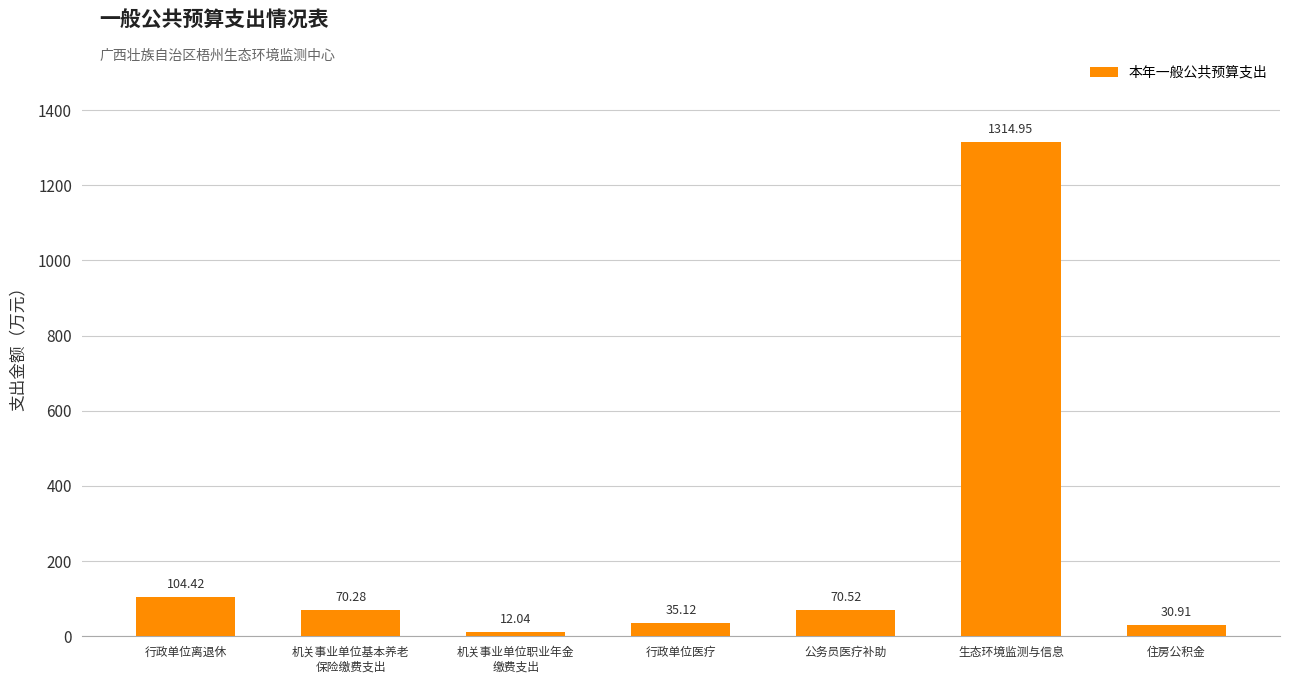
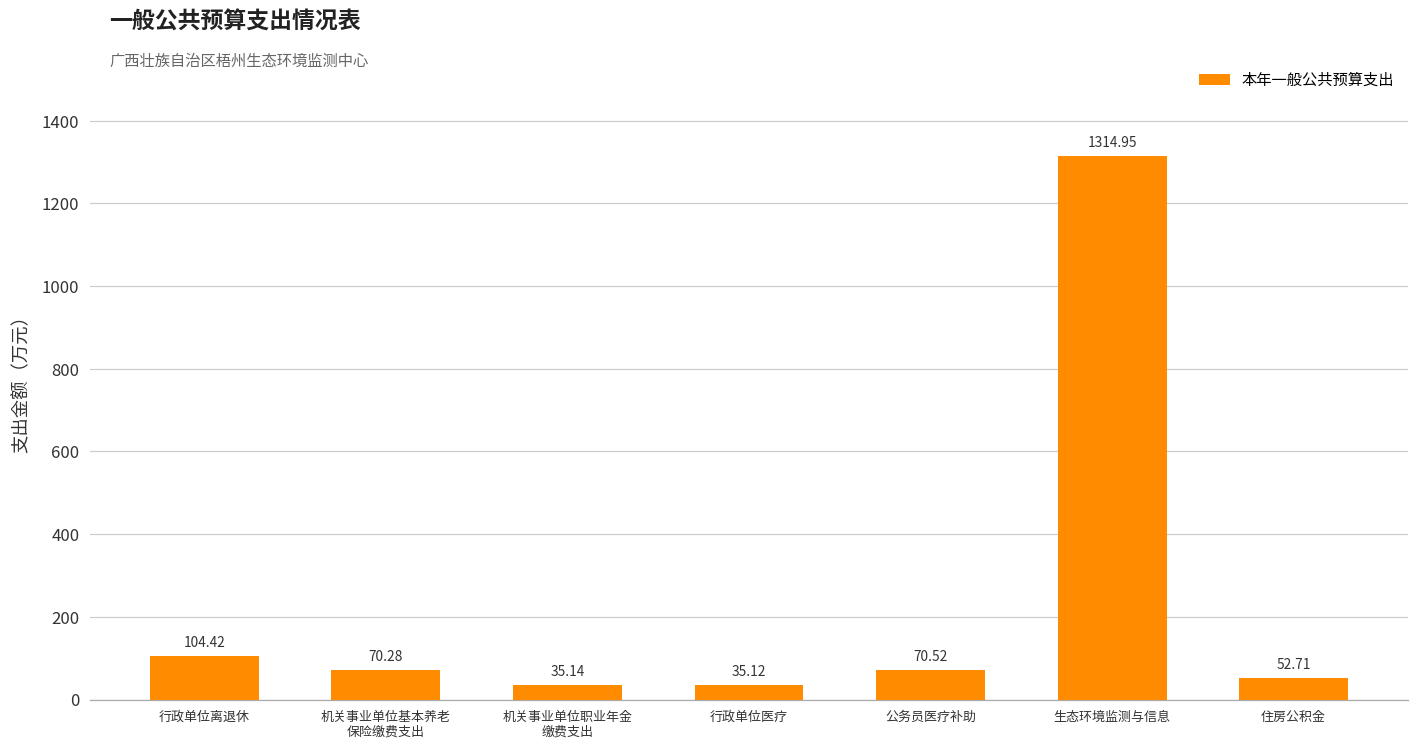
机关事业单位职业年金 缴费支出: 12.04 -> 35.14
住房公积金: 30.91 -> 52.71
